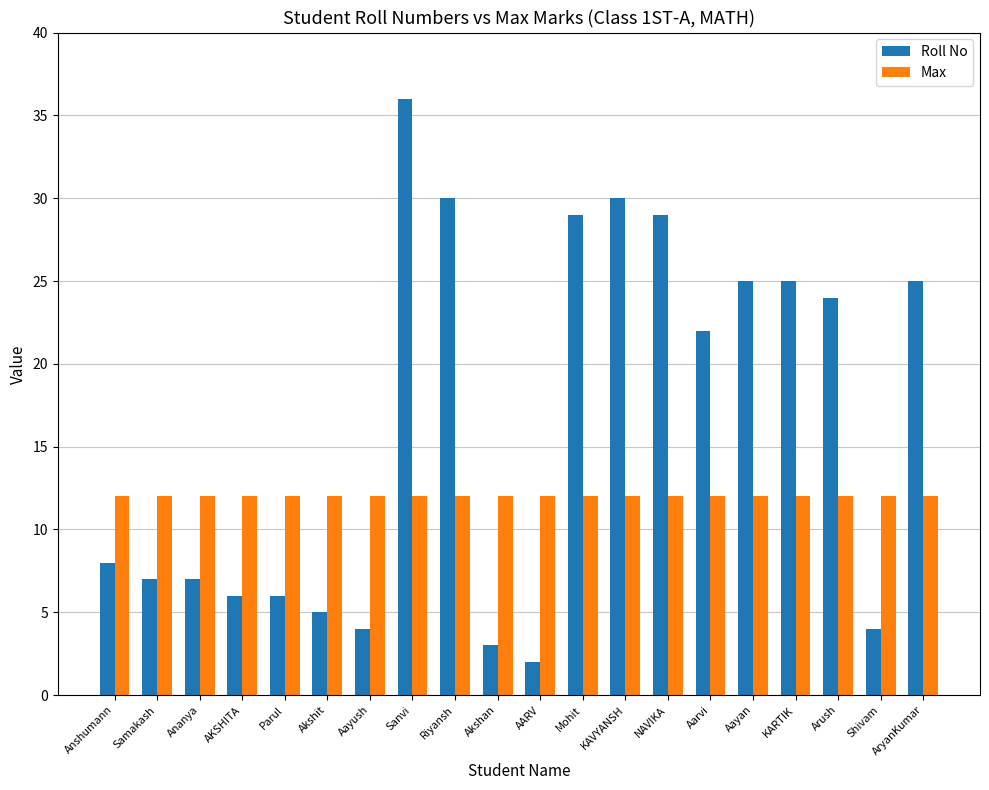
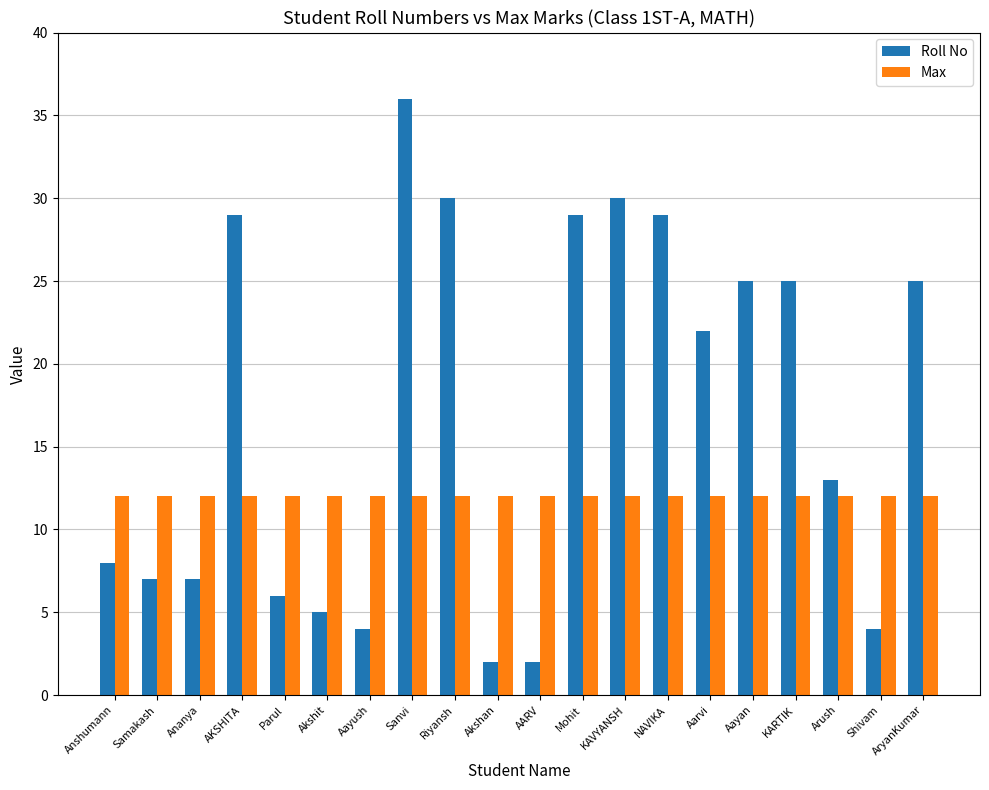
Roll No, AKSHITA: 6 -> 29
Roll No, Akshan: 3 -> 2
Roll No, Arush: 24 -> 13
